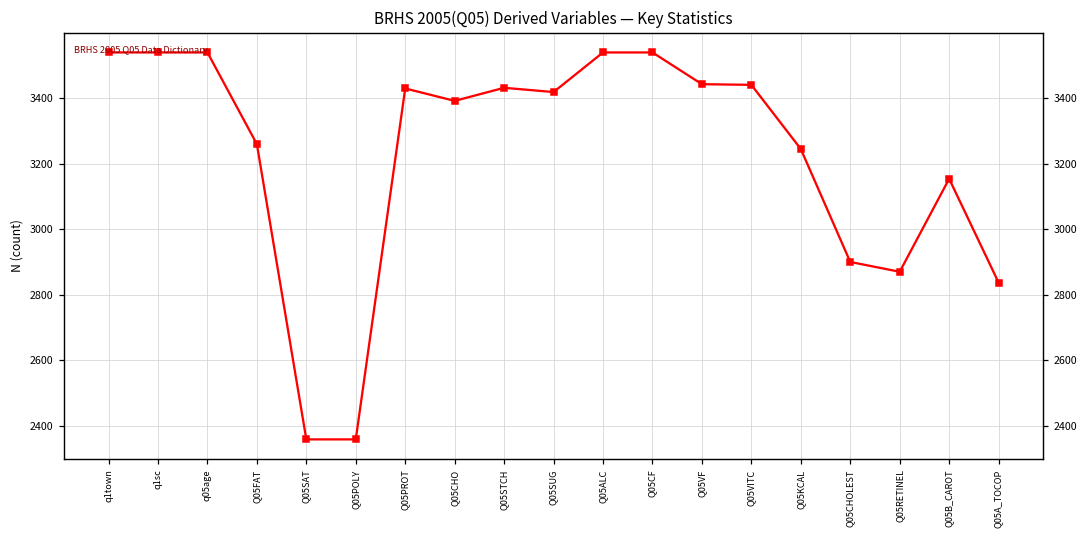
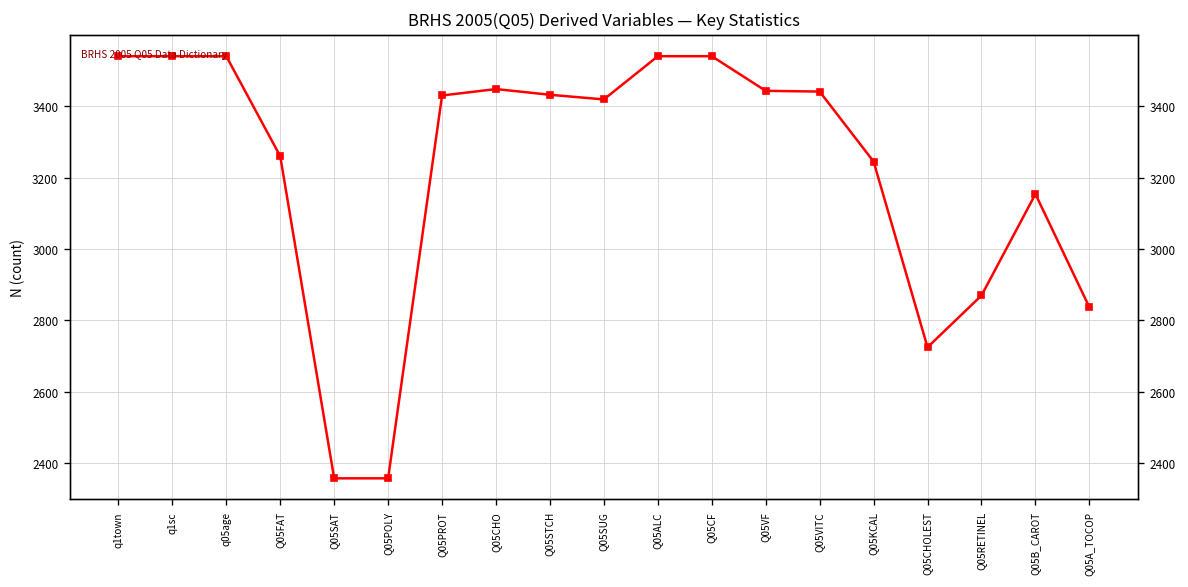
Q05CHO: 3390 -> 3450
Q05CHOLEST: 2900 -> 2730
